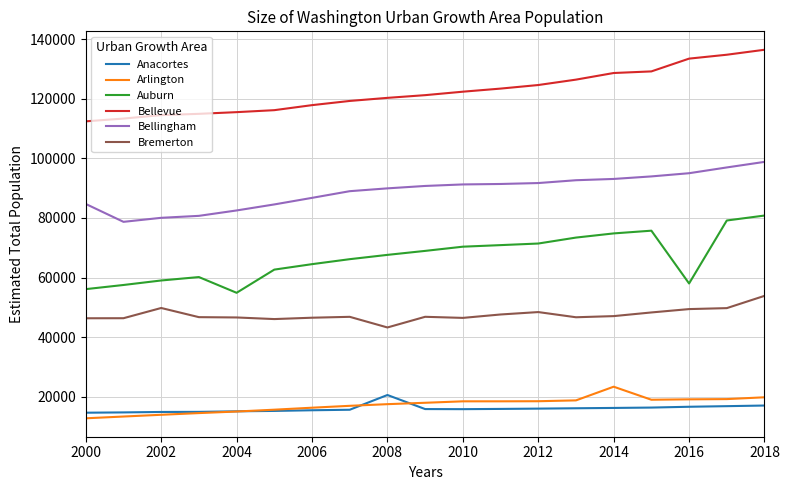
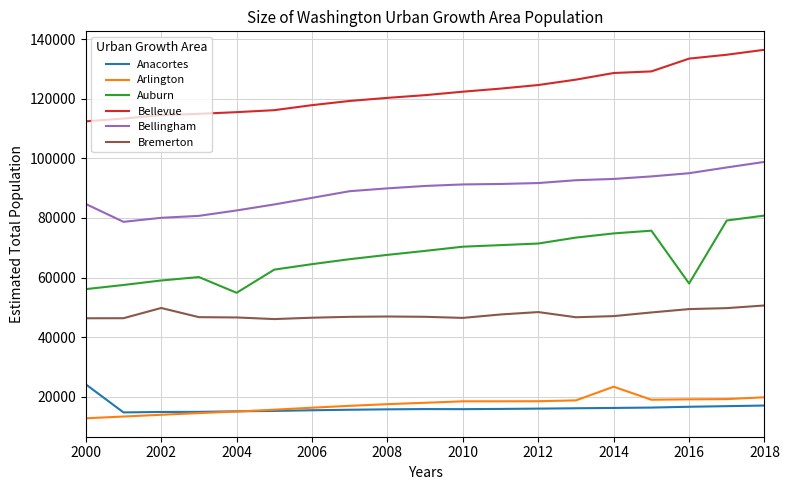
Anacortes, 2000: 15000 -> 24000
Anacortes, 2008: 21000 -> 16000
Bremerton, 2008: 43000 -> 47000
Bremerton, 2018: 54000 -> 51000
